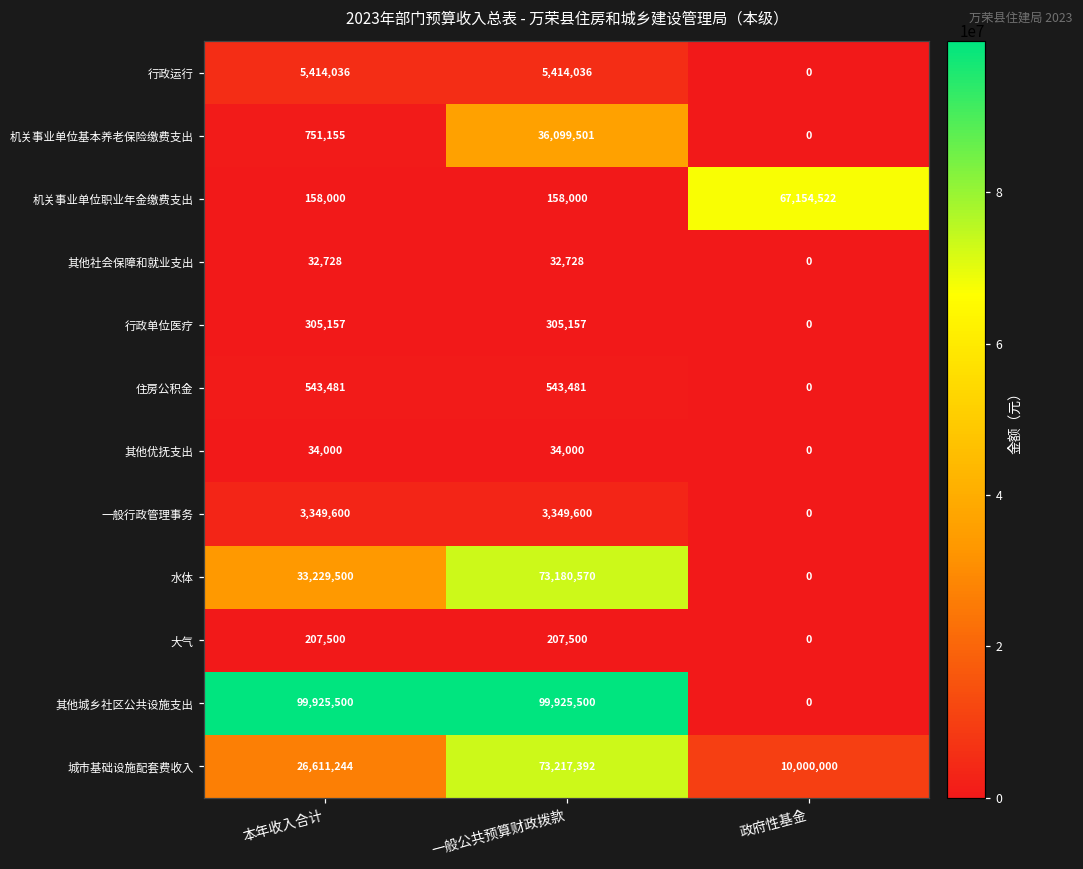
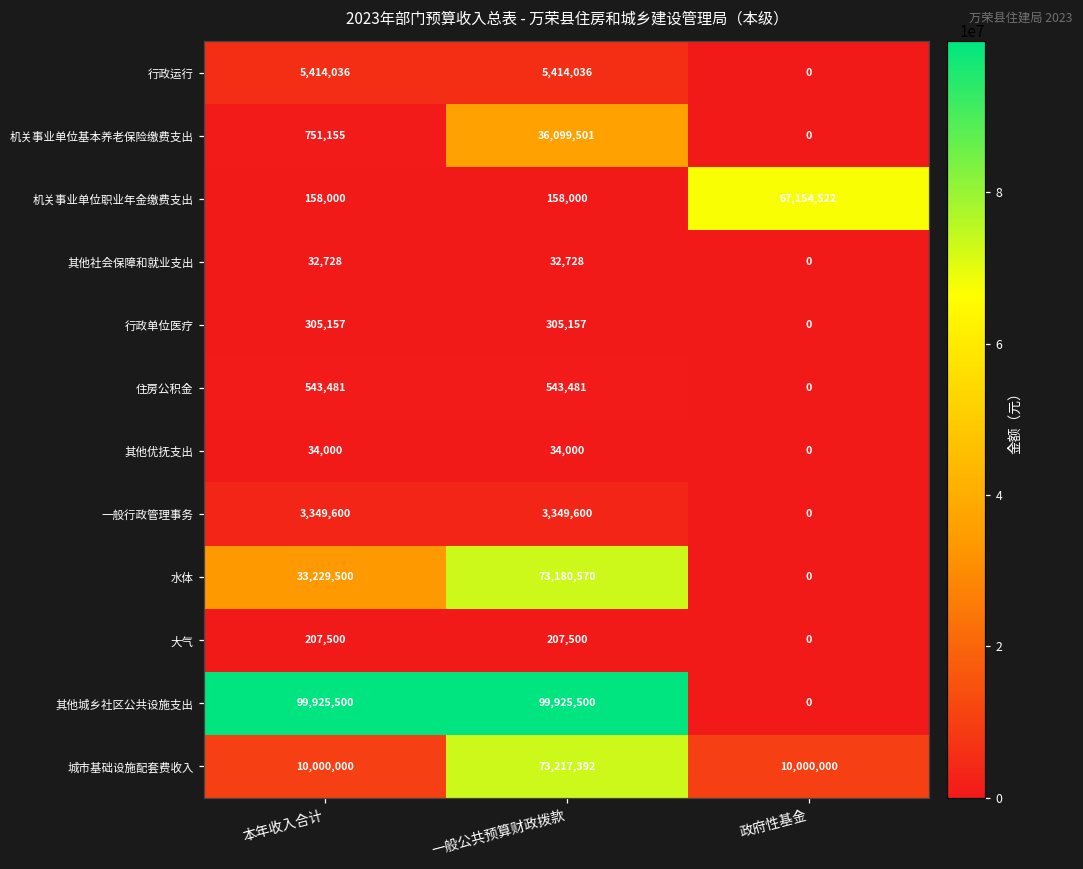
城市基础设施配套费收入, 本年收入合计: 26,611,244 -> 10,000,000
